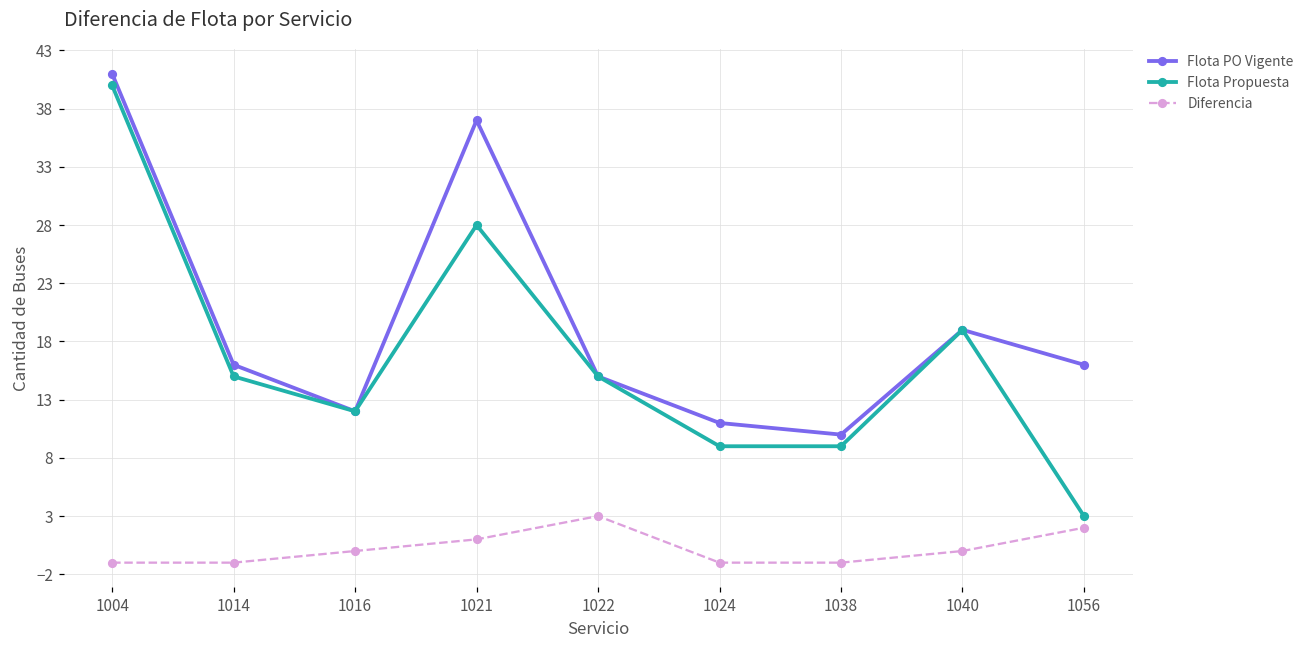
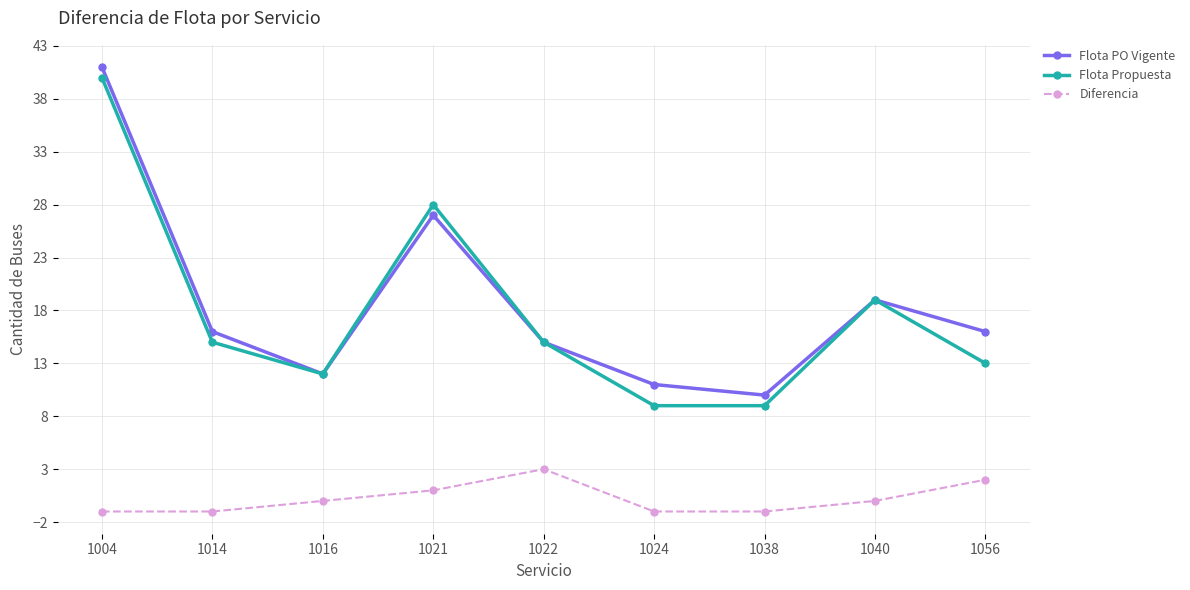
Flota PO Vigente, 1021: 37 -> 27
Flota Propuesta, 1056: 3 -> 13
